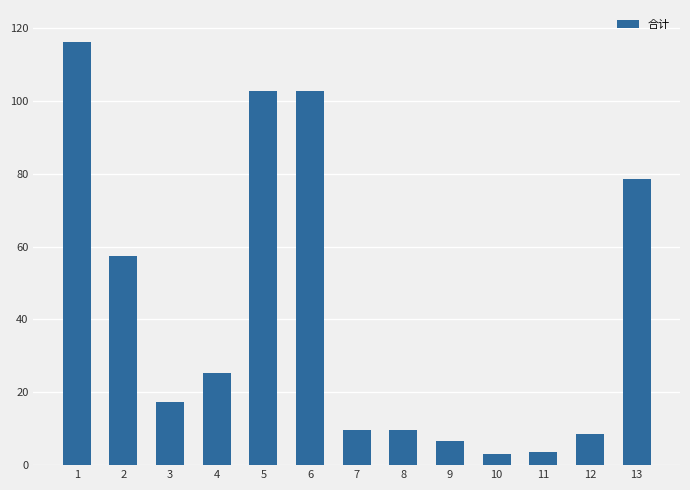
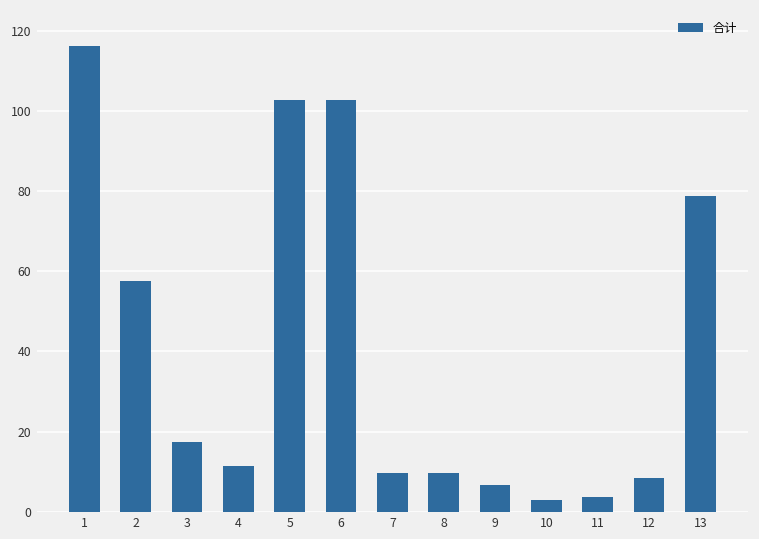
4: 25 -> 11
